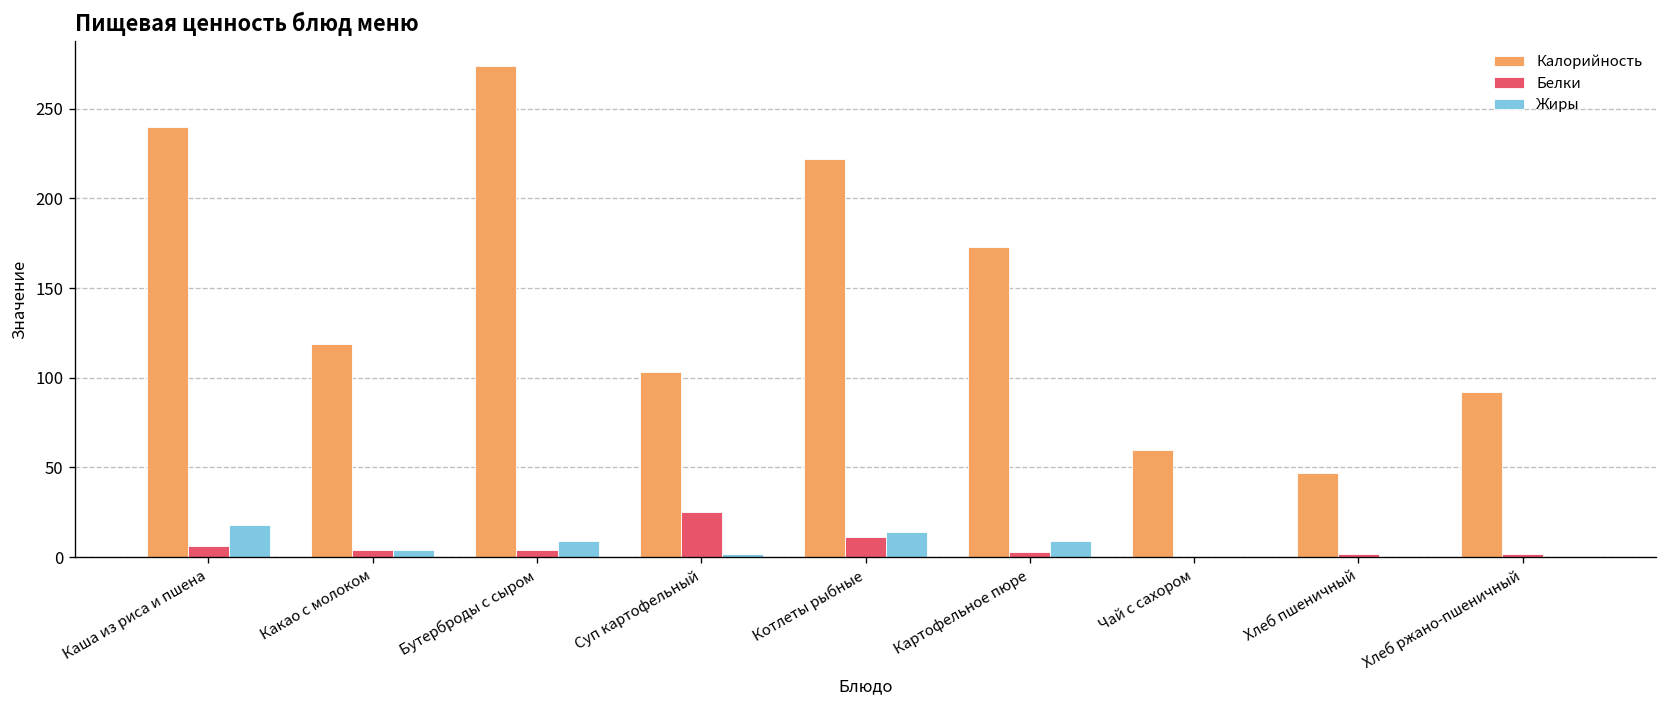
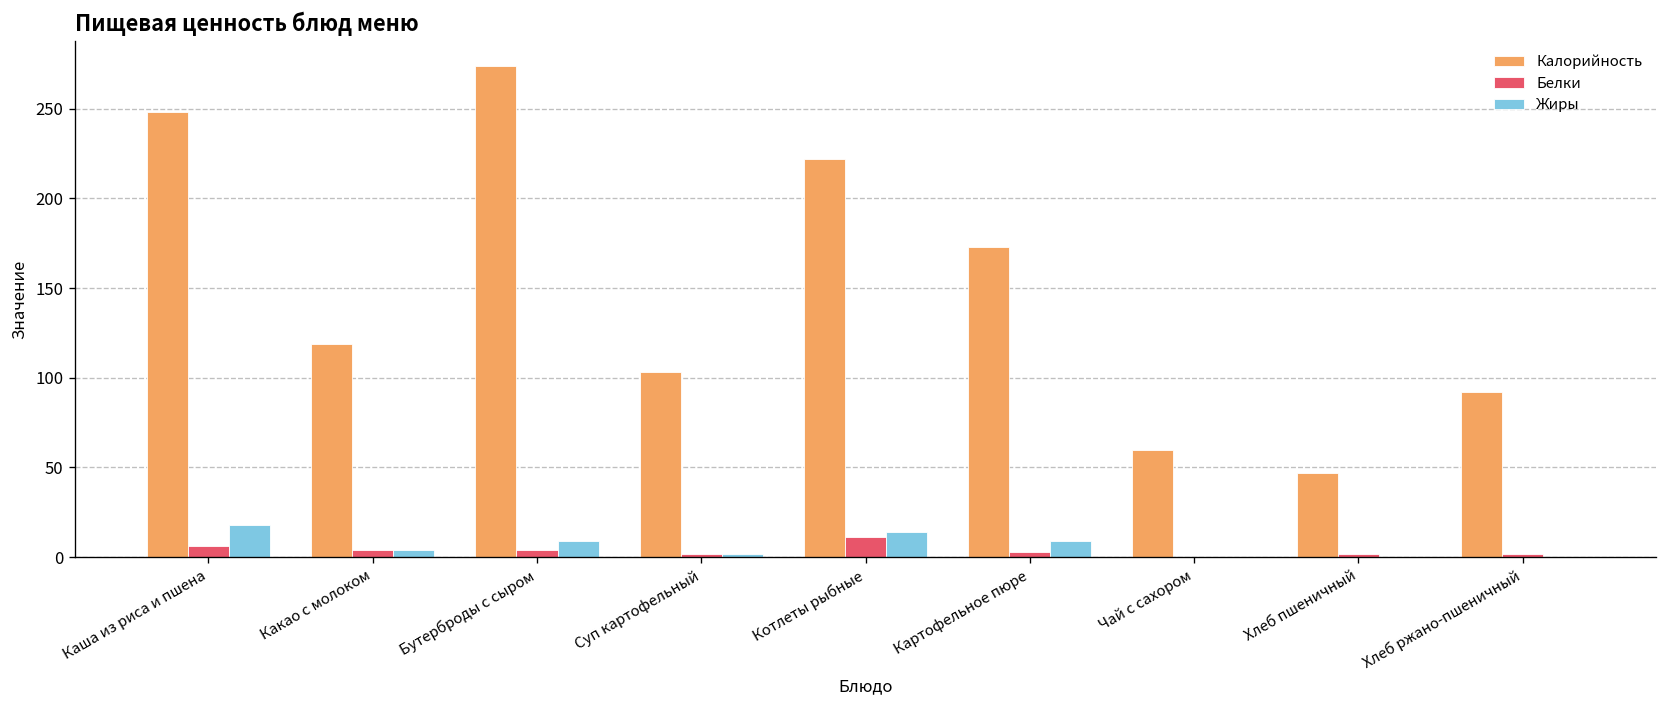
Калорийность, Каша из риса и пшена: 240 -> 248
Белки, Суп картофельный: 25 -> 2
